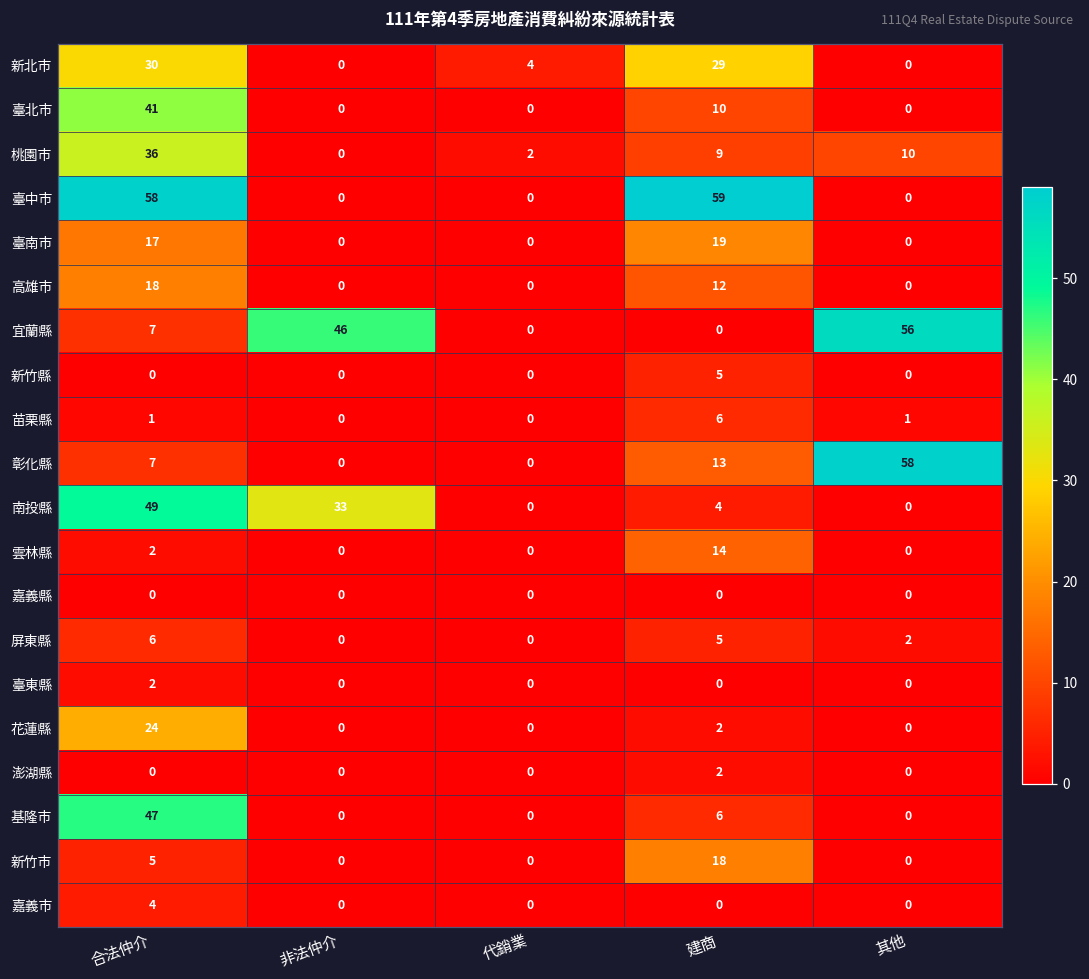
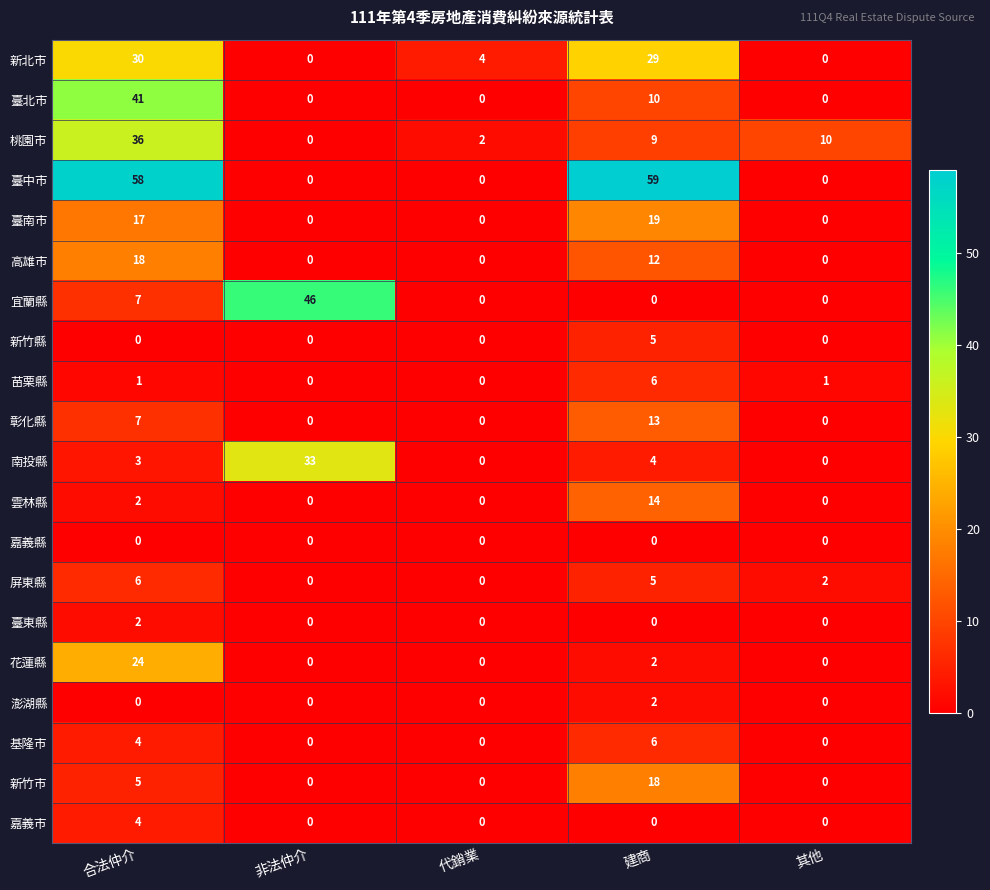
宜蘭縣, 其他: 56 -> 0
彰化縣, 其他: 58 -> 0
南投縣, 合法仲介: 49 -> 3
基隆市, 合法仲介: 47 -> 4
